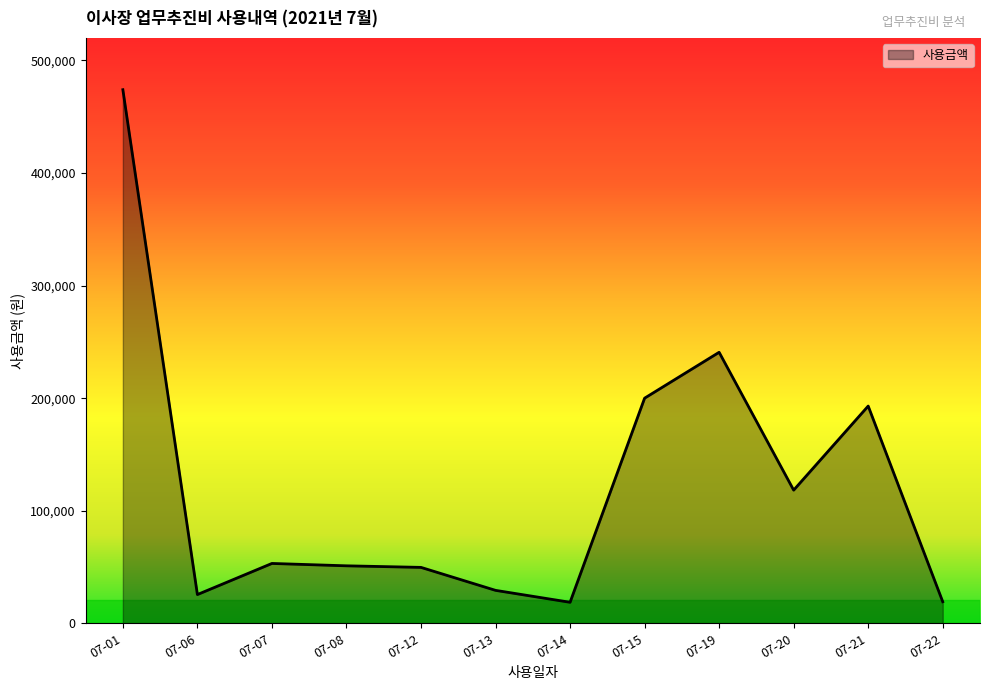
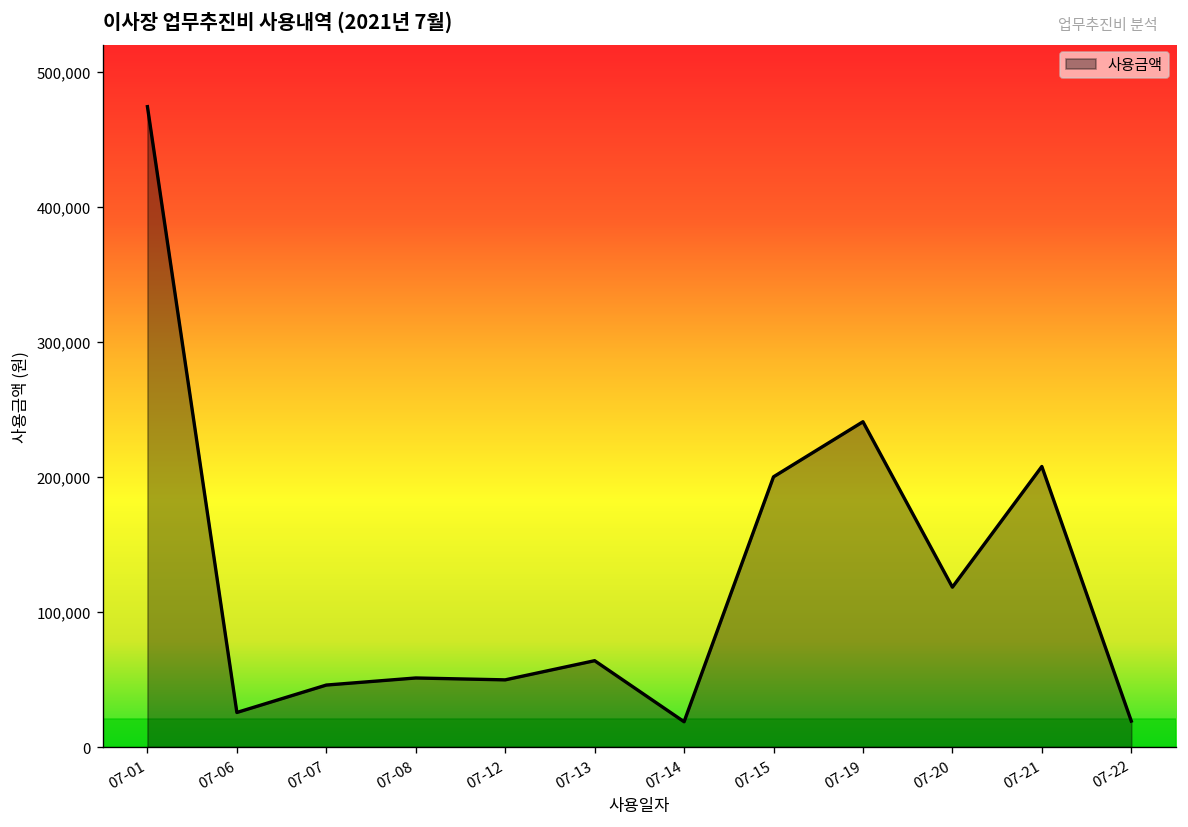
07-07: 53,000 -> 46,000
07-13: 29,000 -> 64,000
07-21: 193,000 -> 208,000
